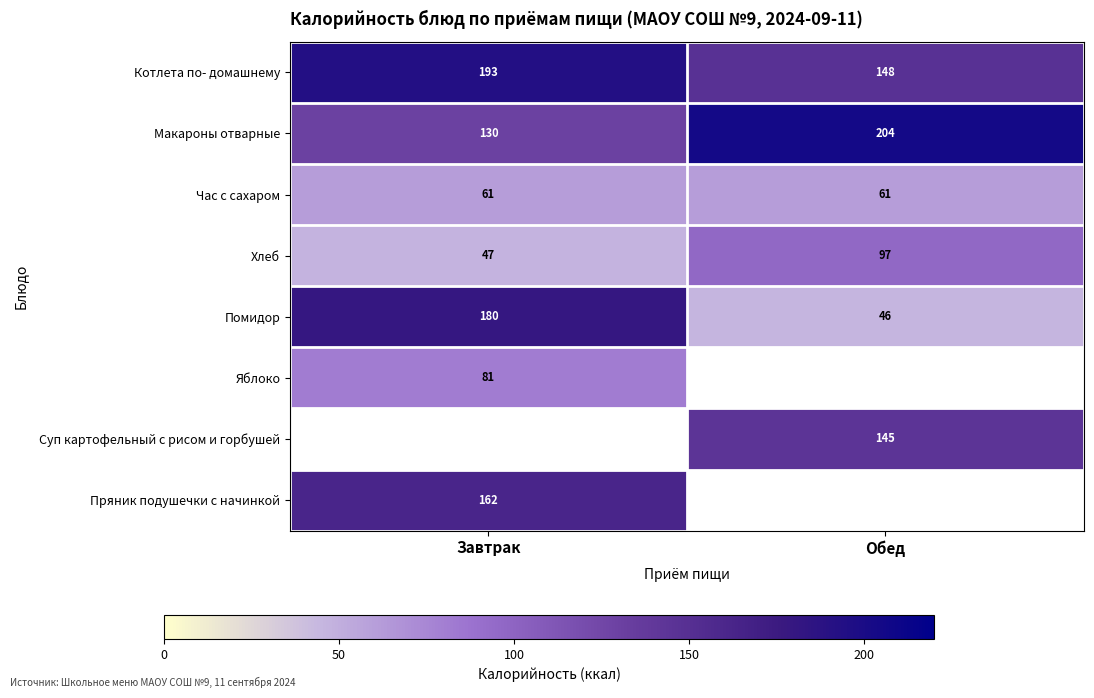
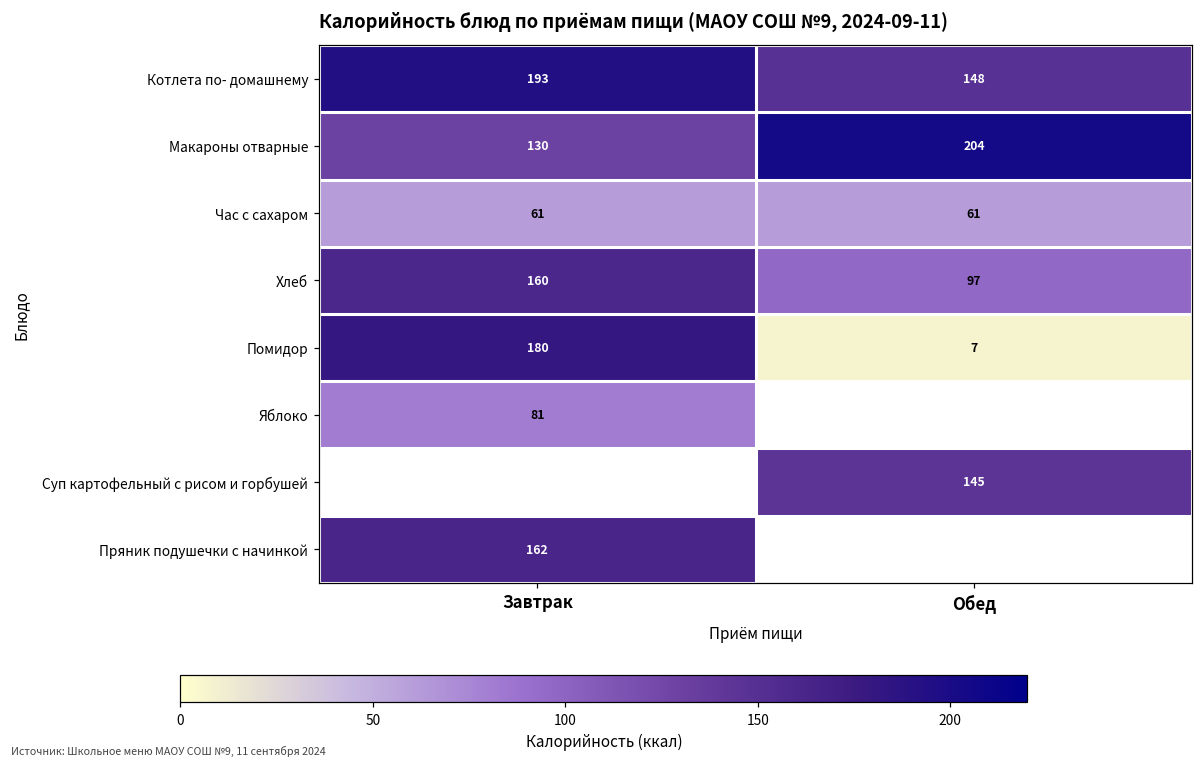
Хлеб, Завтрак: 47 -> 160
Помидор, Обед: 46 -> 7
